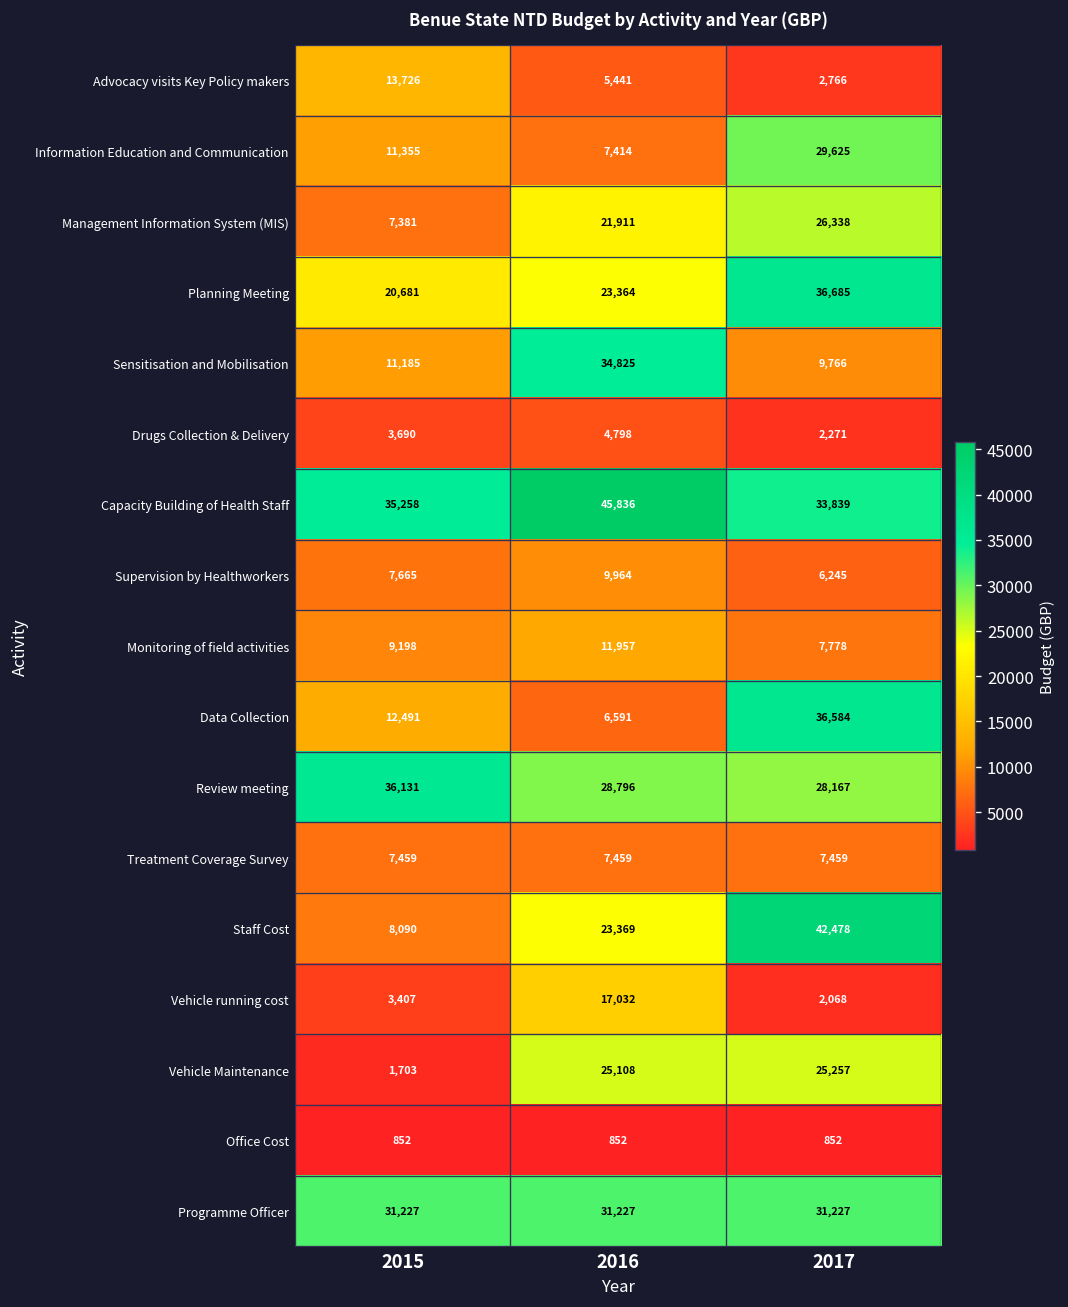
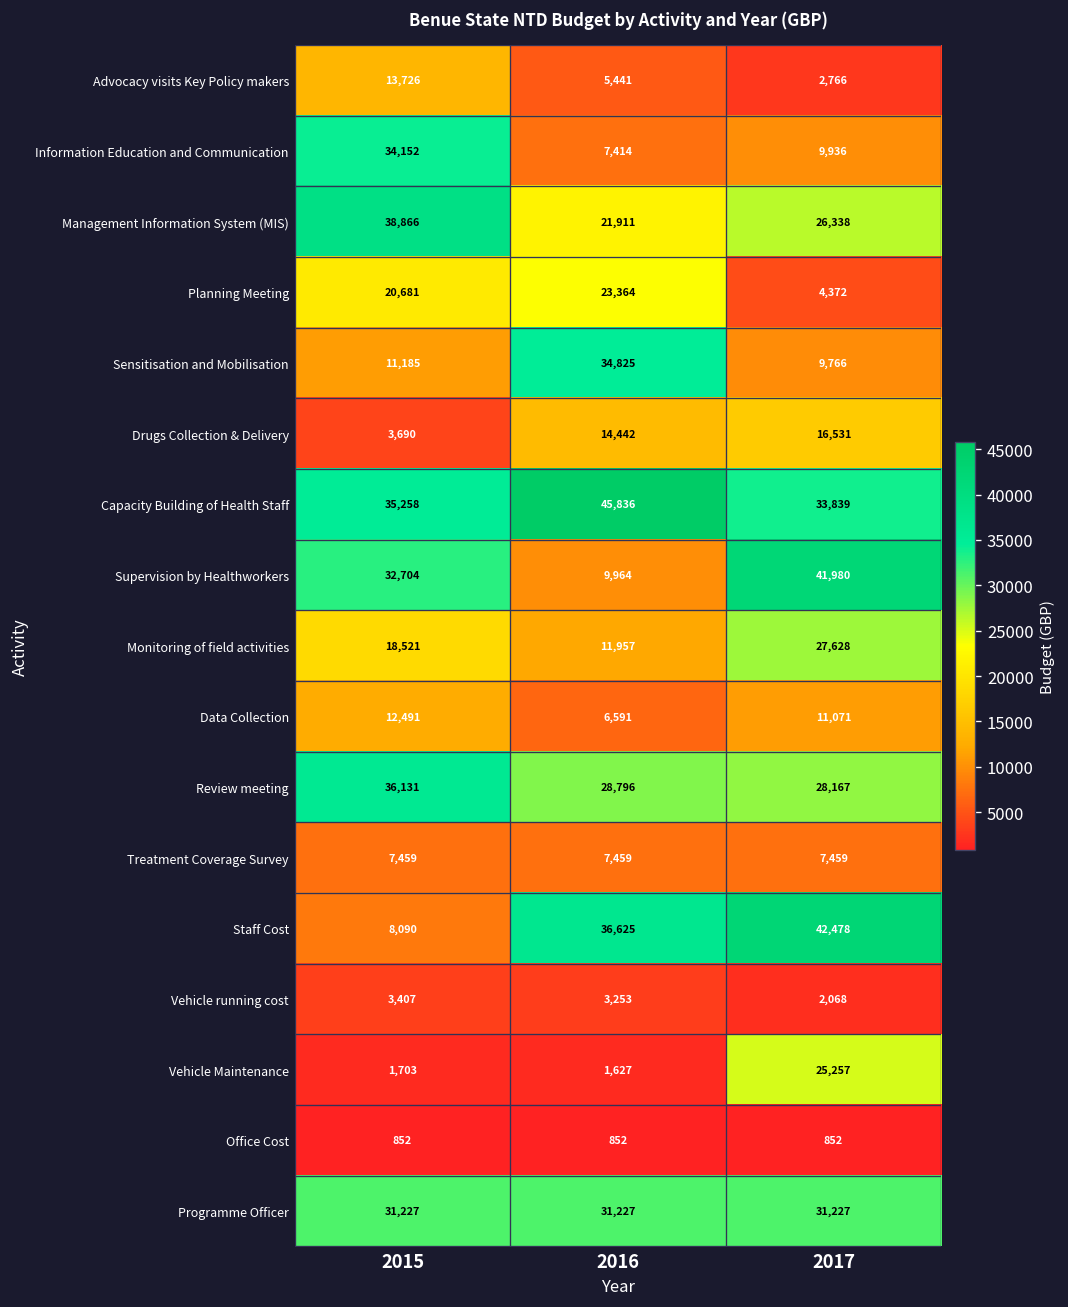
Information Education and Communication, 2015: 11,355 -> 34,152
Information Education and Communication, 2017: 29,625 -> 9,936
Management Information System (MIS), 2015: 7,381 -> 38,866
Planning Meeting, 2017: 36,685 -> 4,372
Drugs Collection & Delivery, 2016: 4,798 -> 14,442
Drugs Collection & Delivery, 2017: 2,271 -> 16,531
Supervision by Healthworkers, 2015: 7,665 -> 32,704
Supervision by Healthworkers, 2017: 6,245 -> 41,980
Monitoring of field activities, 2015: 9,198 -> 18,521
Monitoring of field activities, 2017: 7,778 -> 27,628
Data Collection, 2017: 36,584 -> 11,071
Staff Cost, 2016: 23,369 -> 36,625
Vehicle running cost, 2016: 17,032 -> 3,253
Vehicle Maintenance, 2016: 25,108 -> 1,627
